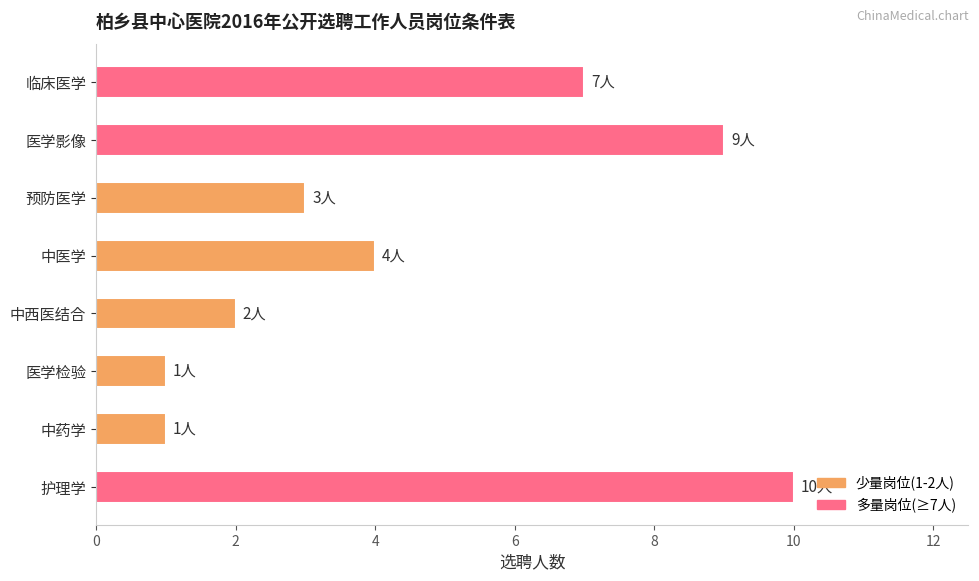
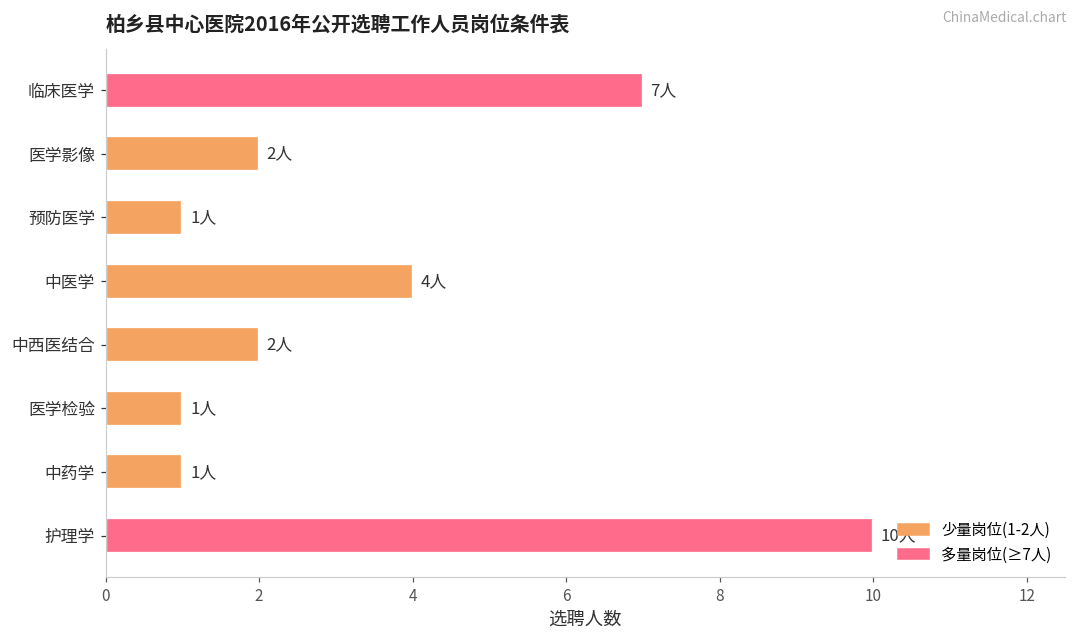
医学影像: 9人 -> 2人
预防医学: 3人 -> 1人
